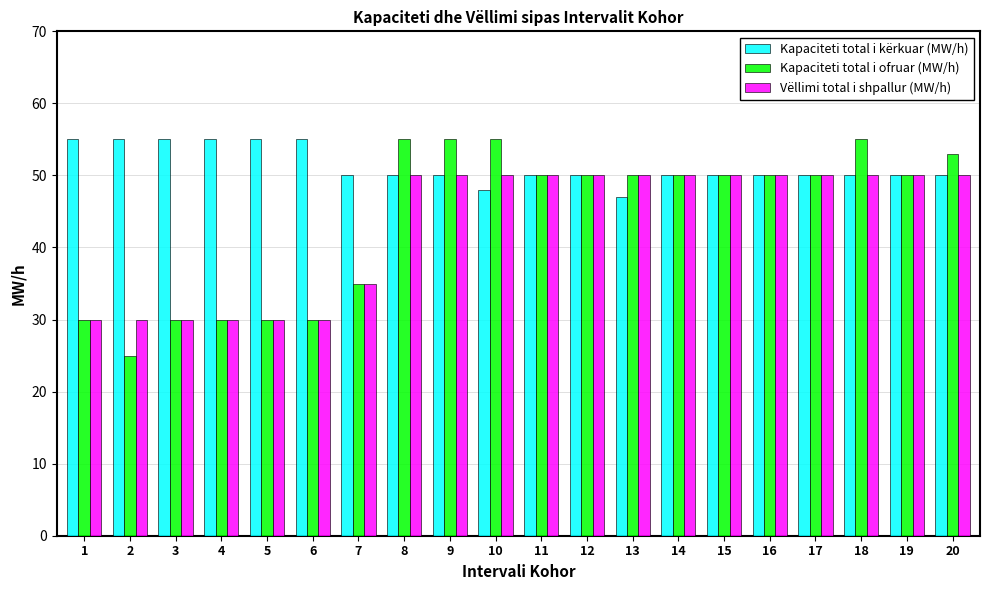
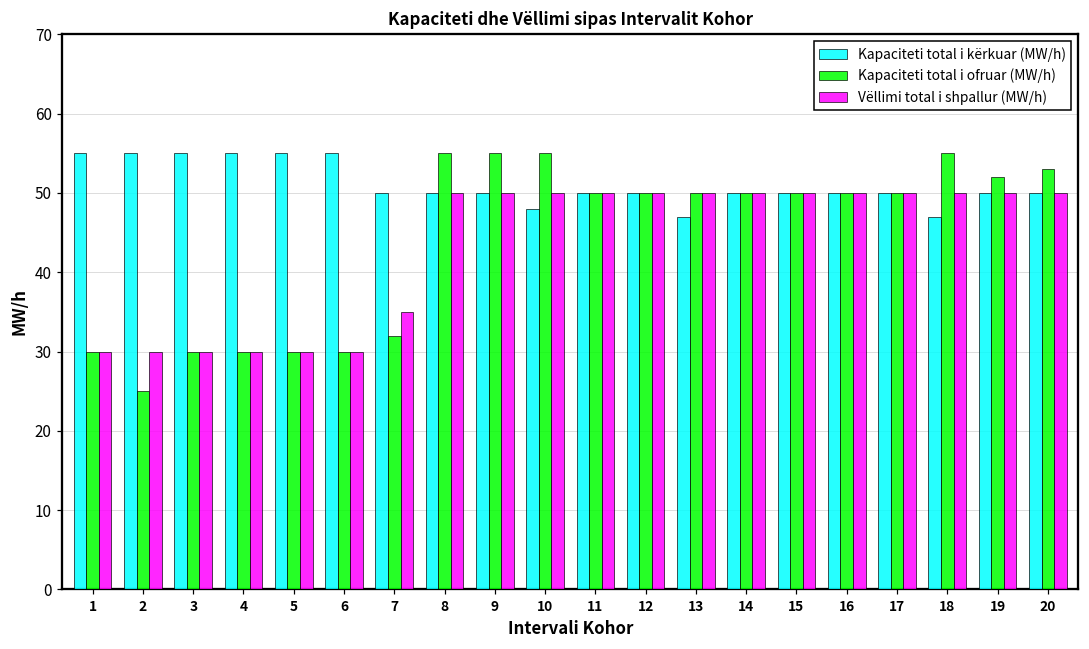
Kapaciteti total i ofruar (MW/h), 7: 35 -> 32
Kapaciteti total i kërkuar (MW/h), 18: 50 -> 47
Kapaciteti total i ofruar (MW/h), 19: 50 -> 52
